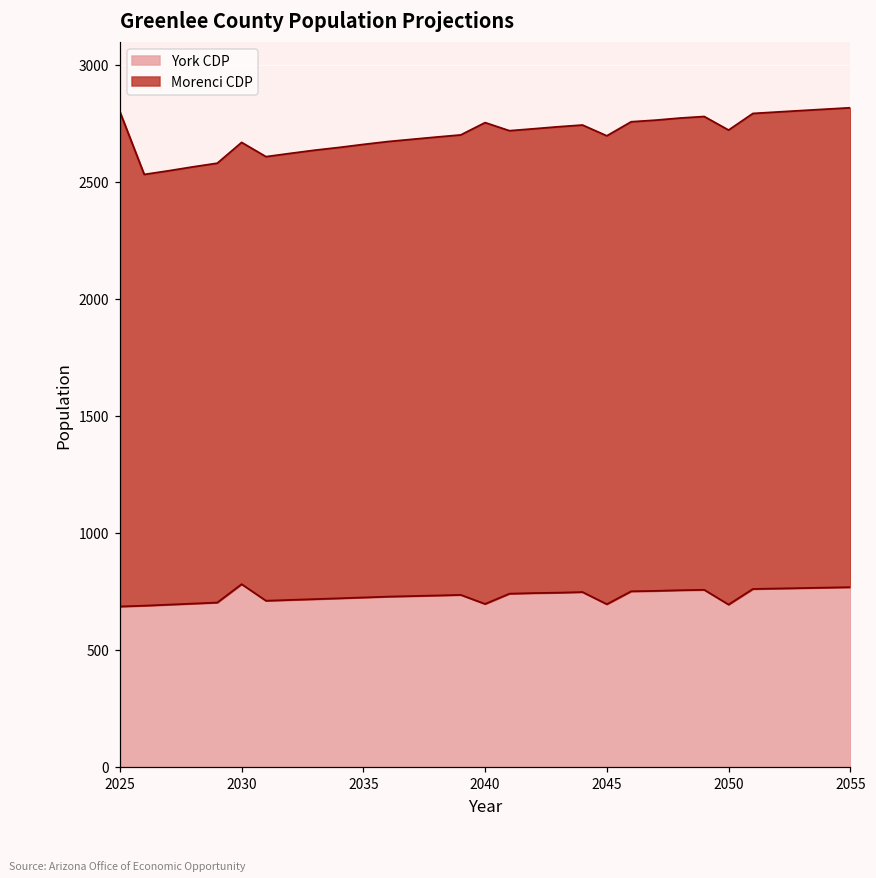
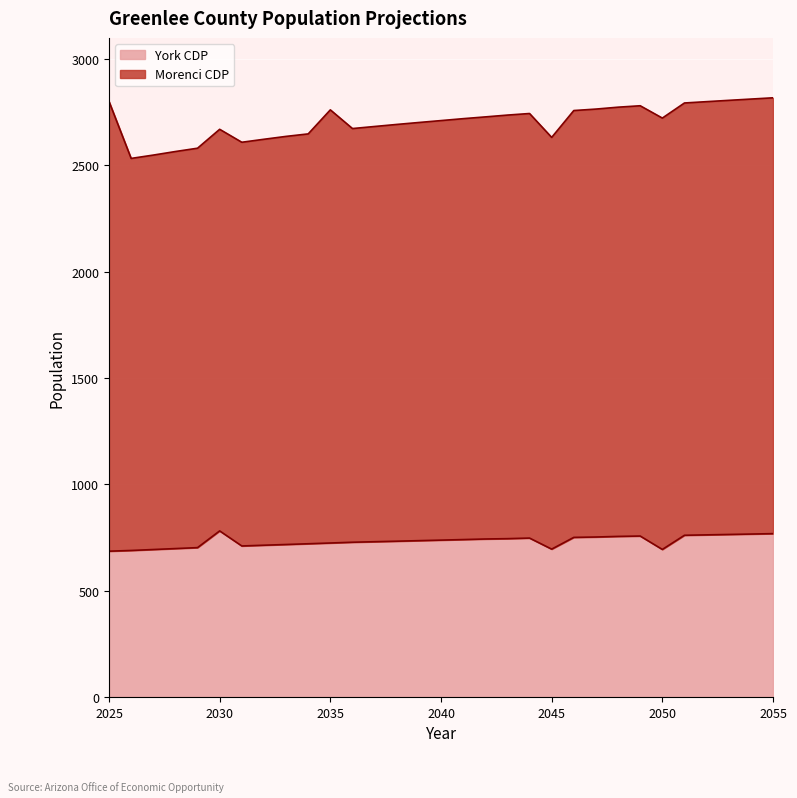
Morenci CDP, 2035: 1940 -> 2040
York CDP, 2040: 700 -> 740
Morenci CDP, 2040: 2060 -> 1970
Morenci CDP, 2045: 2000 -> 1940
